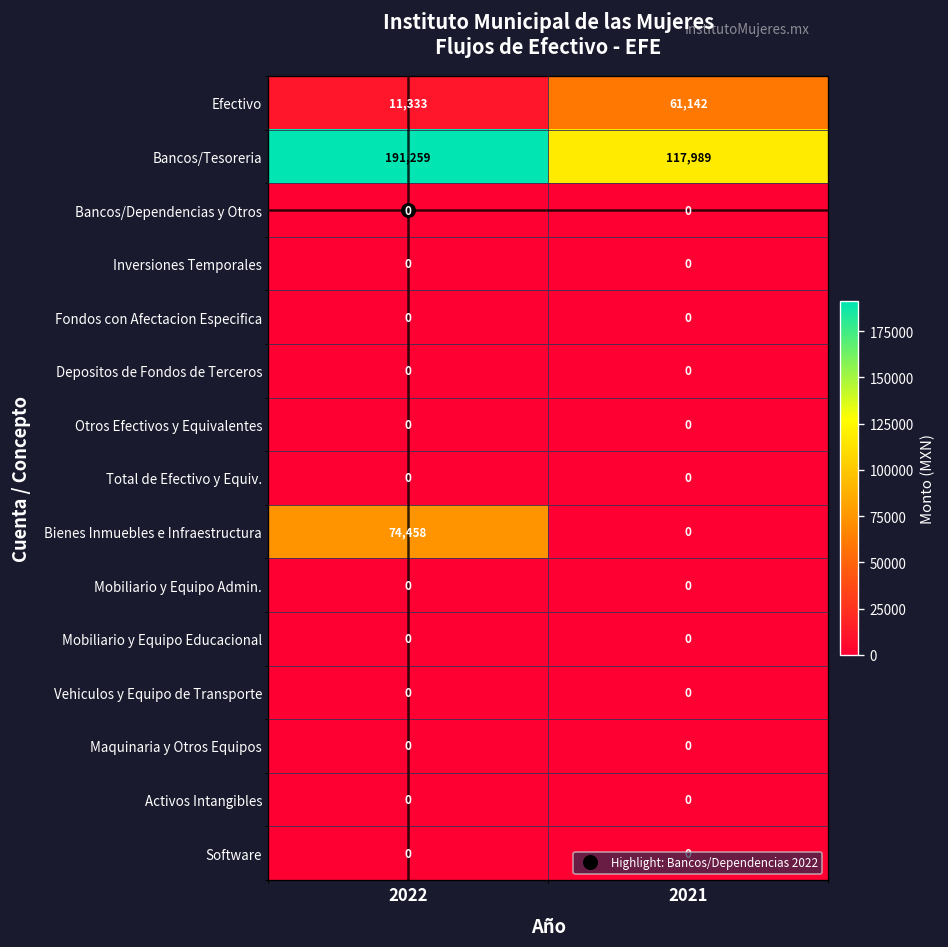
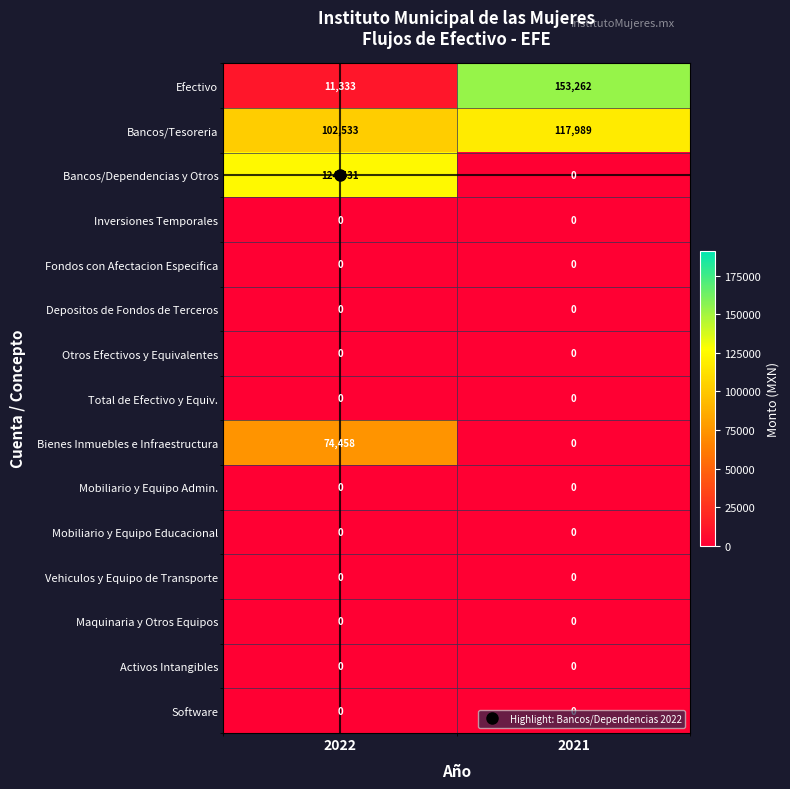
Efectivo, 2021: 61,142 -> 153,262
Bancos/Tesoreria, 2022: 191,259 -> 102,533
Bancos/Dependencias y Otros, 2022: 0 -> 124,431
